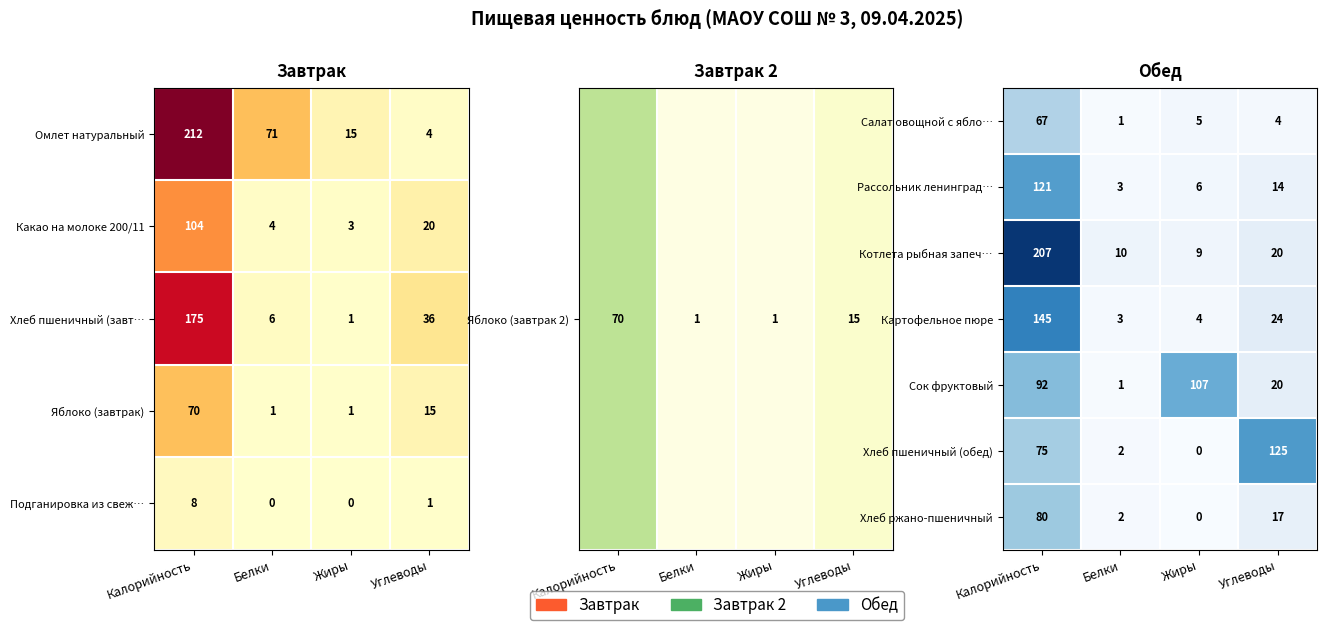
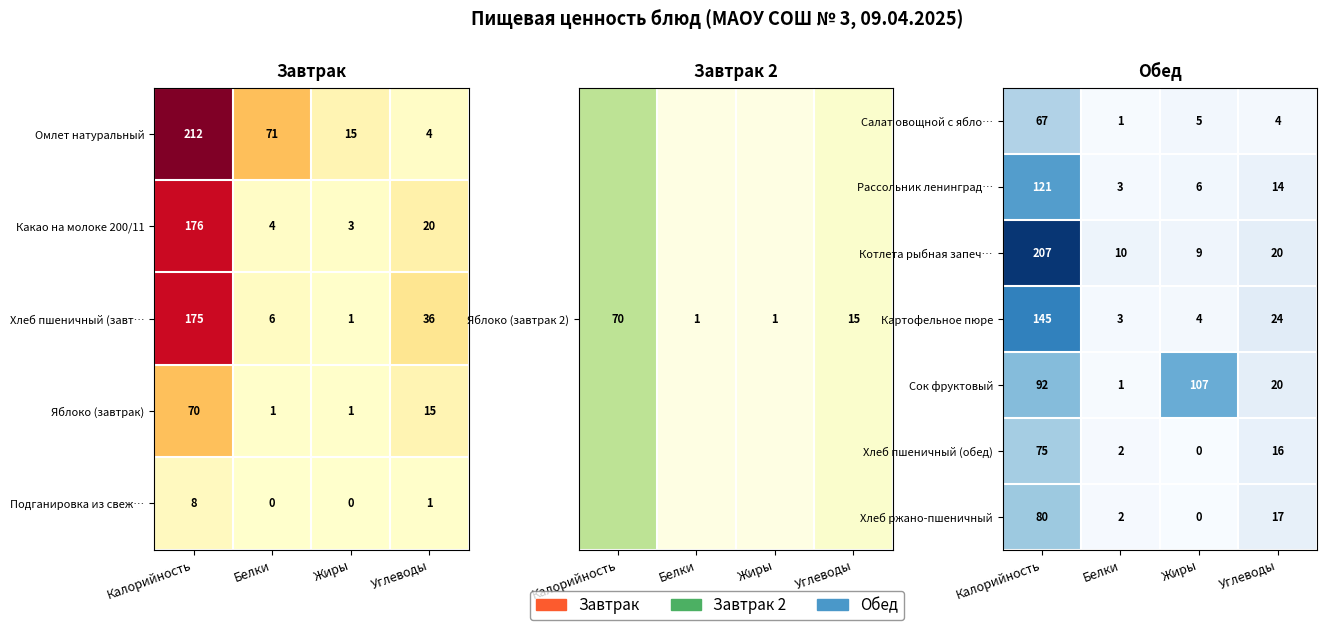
Завтрак, Какао на молоке 200/11, Калорийность: 104 -> 176
Обед, Хлеб пшеничный (обед), Углеводы: 125 -> 16
